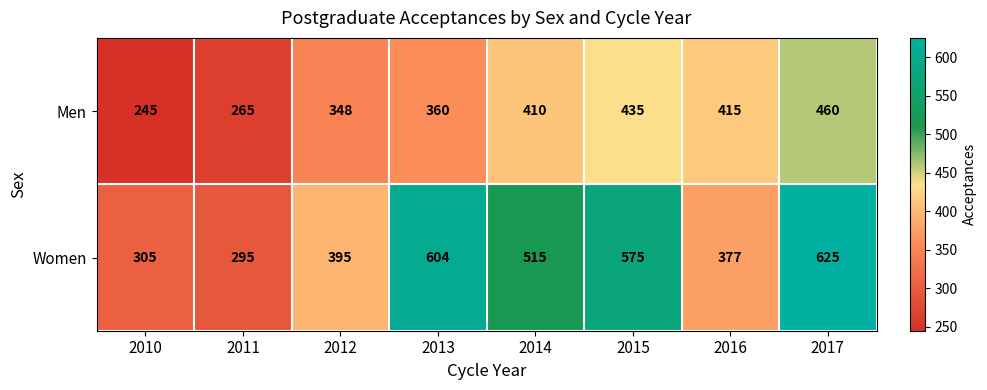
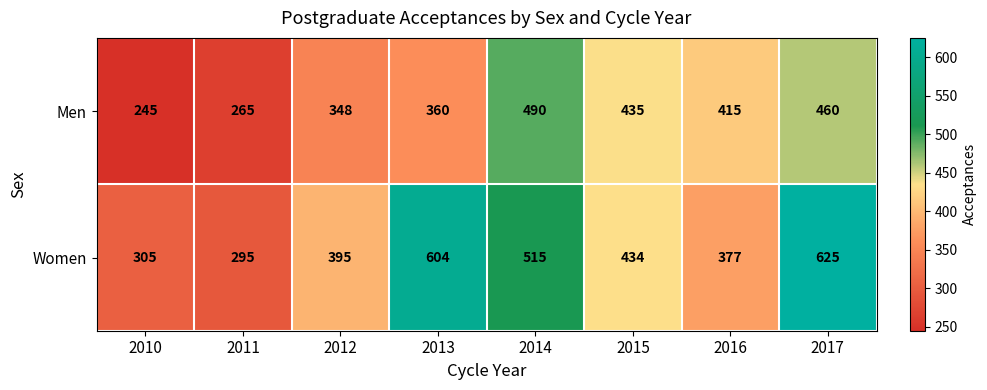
Men, 2014: 410 -> 490
Women, 2015: 575 -> 434
